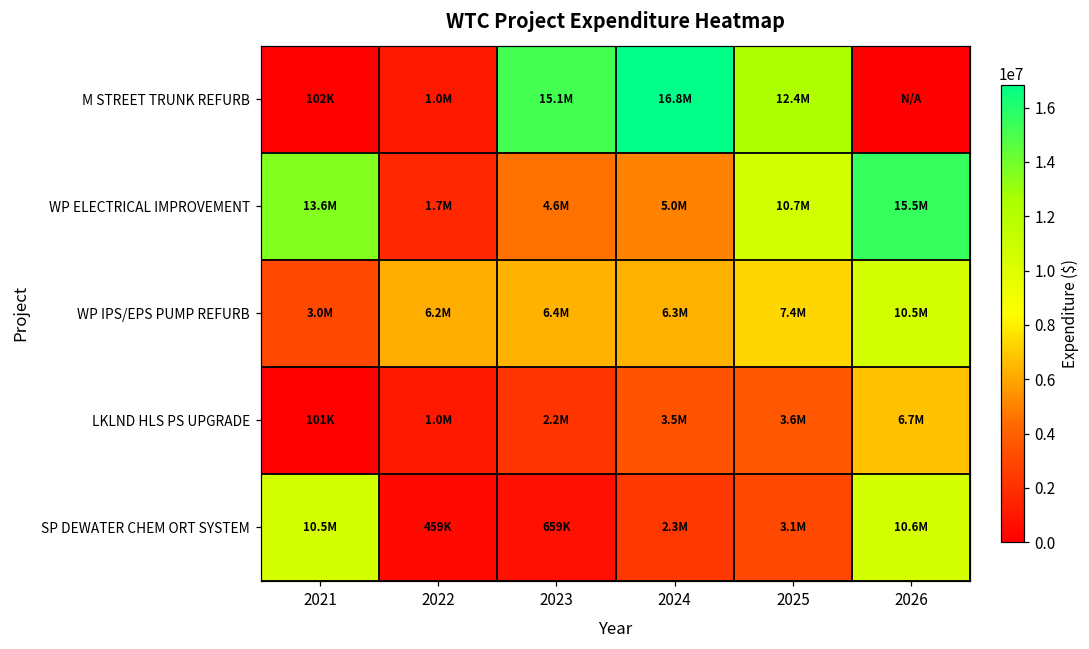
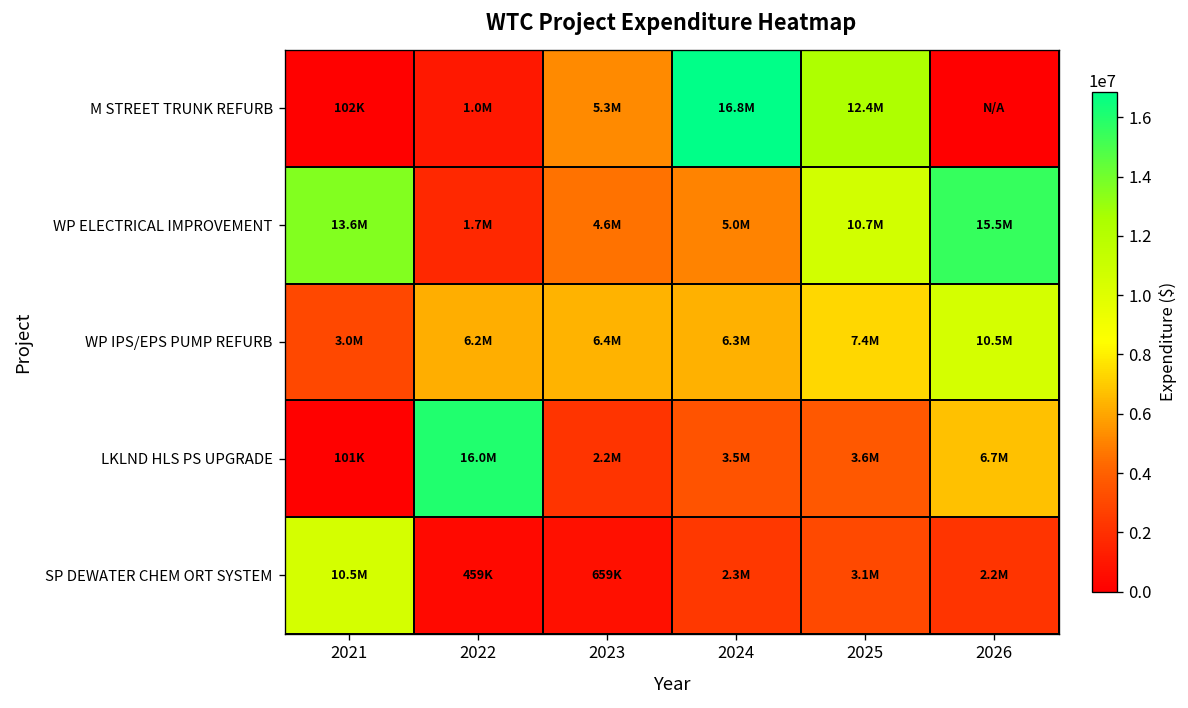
M STREET TRUNK REFURB, 2023: 15.1M -> 5.3M
LKLND HLS PS UPGRADE, 2022: 1.0M -> 16.0M
SP DEWATER CHEM ORT SYSTEM, 2026: 10.6M -> 2.2M
